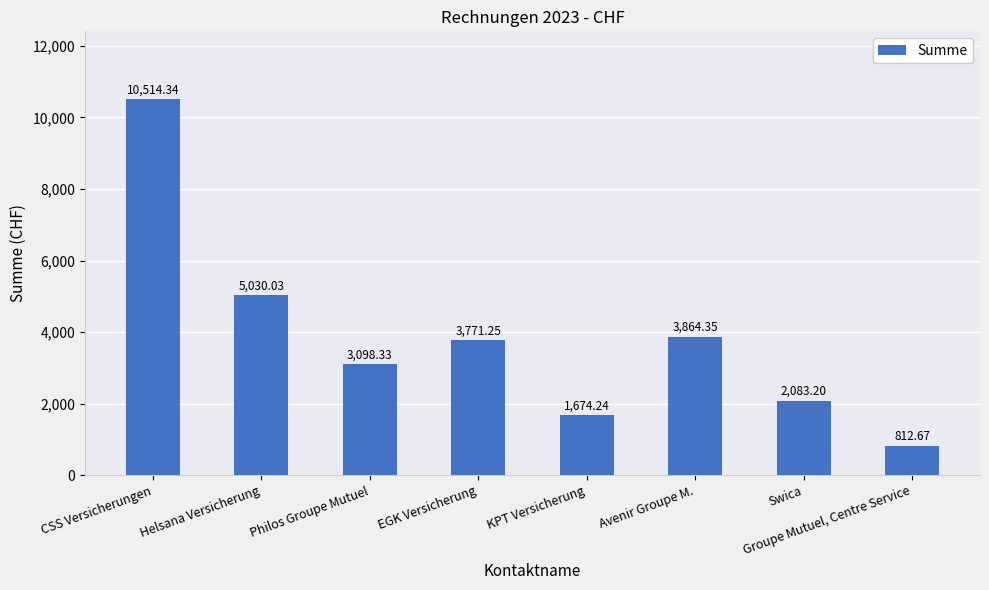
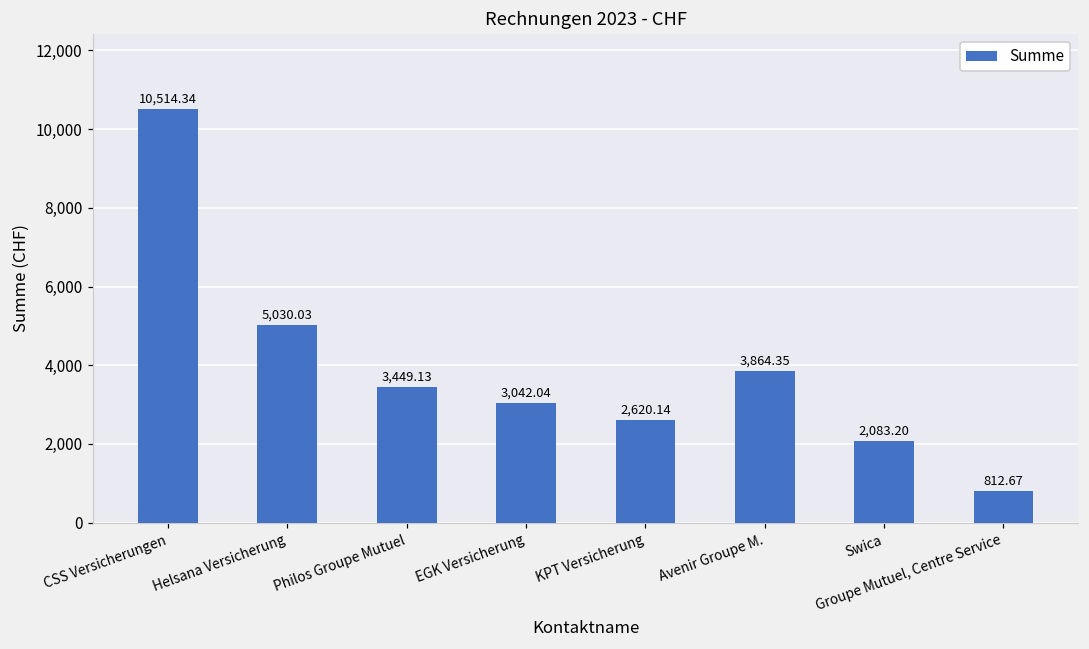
Philos Groupe Mutuel: 3,098.33 -> 3,449.13
EGK Versicherung: 3,771.25 -> 3,042.04
KPT Versicherung: 1,674.24 -> 2,620.14
